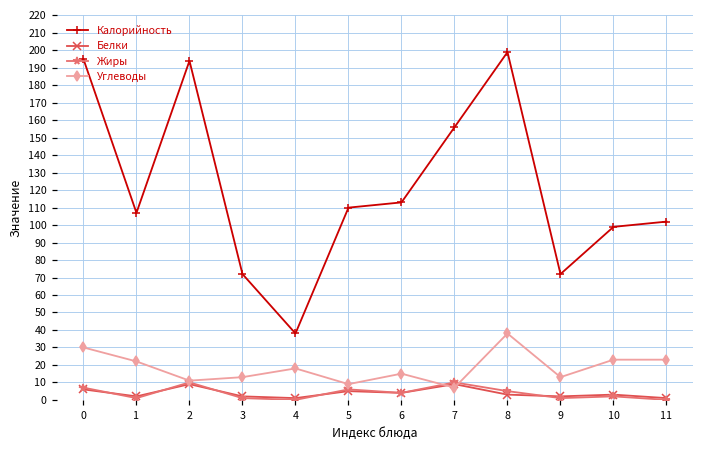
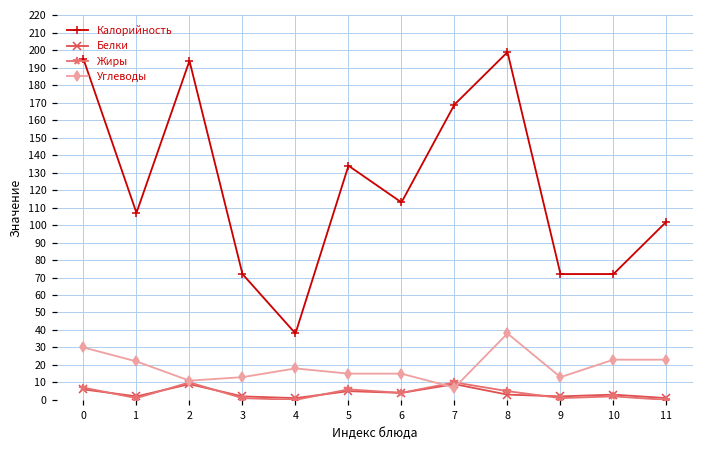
Калорийность, 5: 110 -> 134
Углеводы, 5: 9 -> 15
Калорийность, 7: 156 -> 169
Калорийность, 10: 99 -> 72
